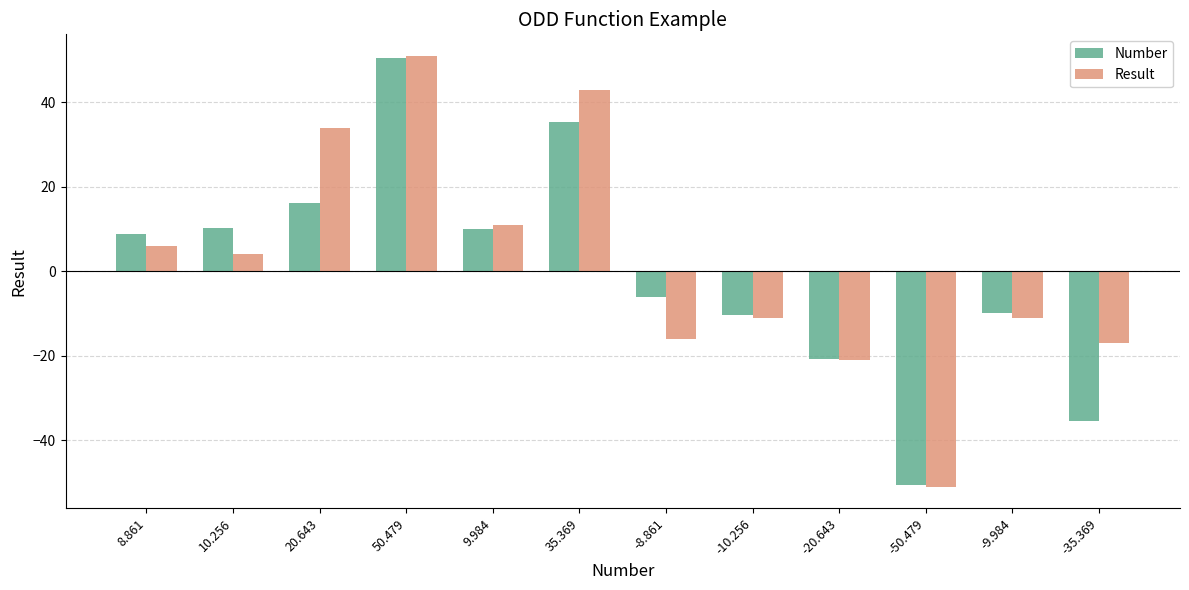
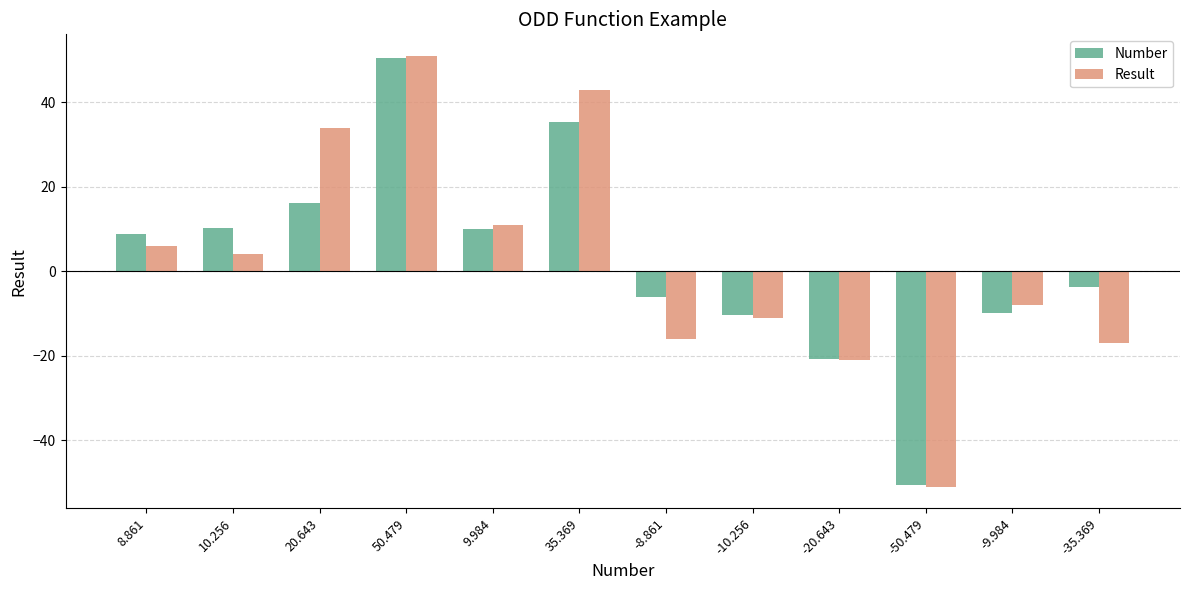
Result, -9.984: -11 -> -8
Number, -35.369: -35 -> -4
